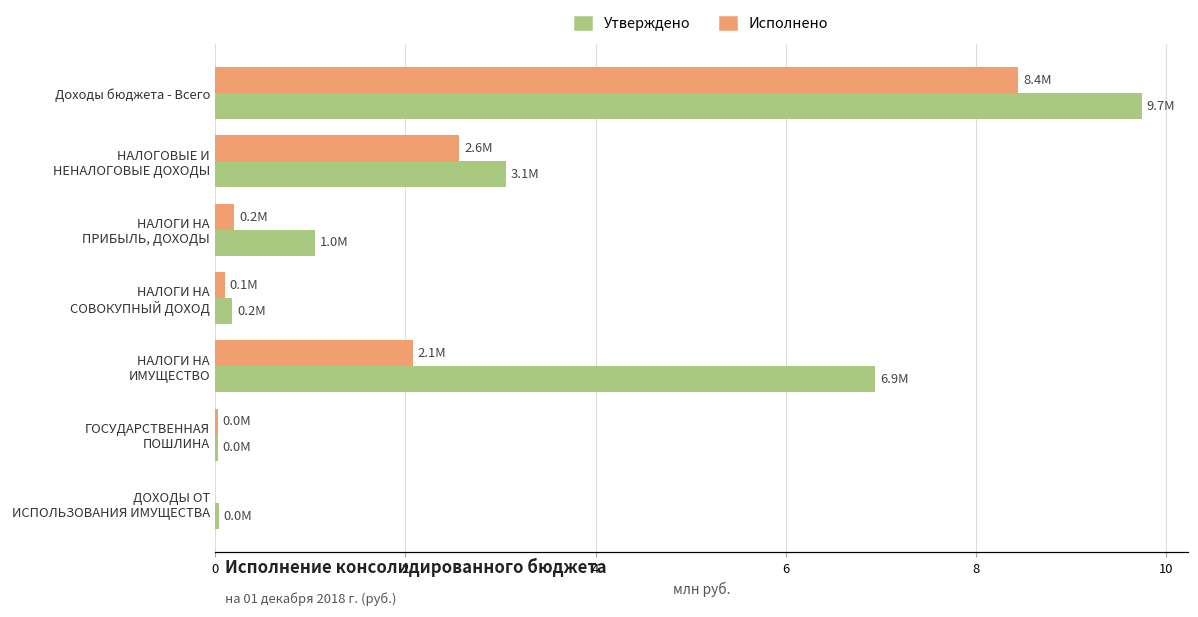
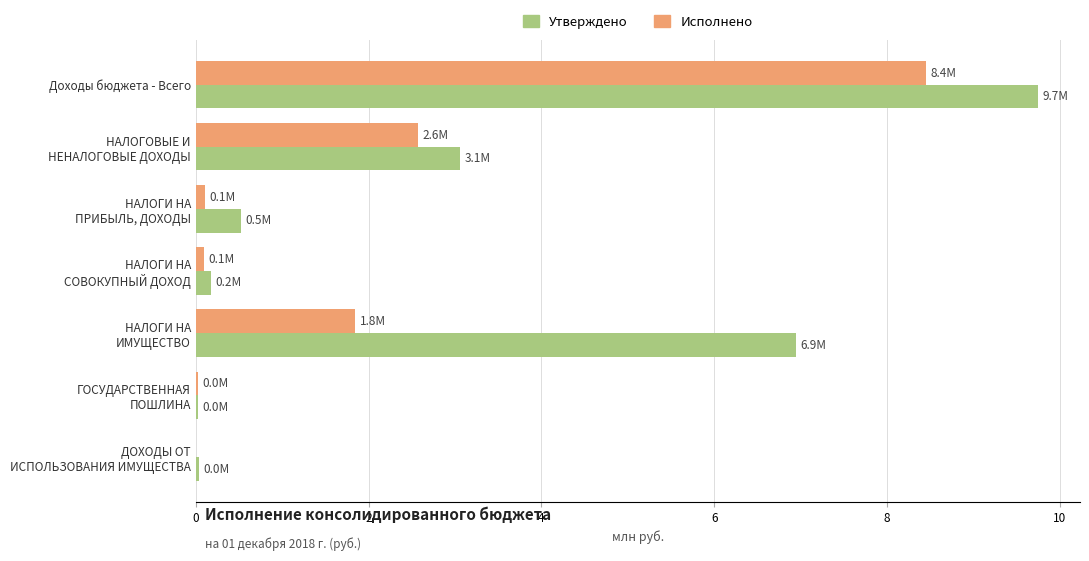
Исполнено, НАЛОГИ НА ПРИБЫЛЬ, ДОХОДЫ: 0.2М -> 0.1М
Утверждено, НАЛОГИ НА ПРИБЫЛЬ, ДОХОДЫ: 1.0М -> 0.5М
Исполнено, НАЛОГИ НА ИМУЩЕСТВО: 2.1М -> 1.8М
